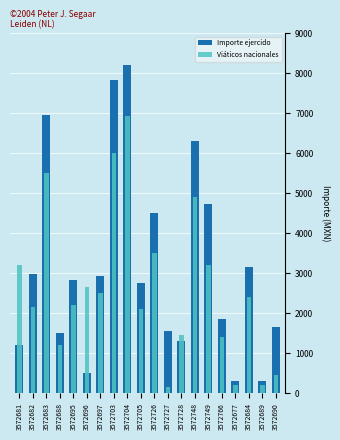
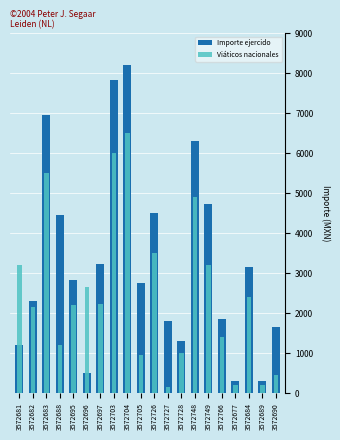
Importe ejercido, 3572682: 3000 -> 2300
Importe ejercido, 3572688: 1500 -> 4500
Importe ejercido, 3572697: 2900 -> 3200
Viáticos nacionales, 3572697: 2500 -> 2200
Viáticos nacionales, 3572704: 6900 -> 6500
Viáticos nacionales, 3572705: 2100 -> 900
Importe ejercido, 3572727: 1600 -> 1800
Viáticos nacionales, 3572728: 1500 -> 1000
